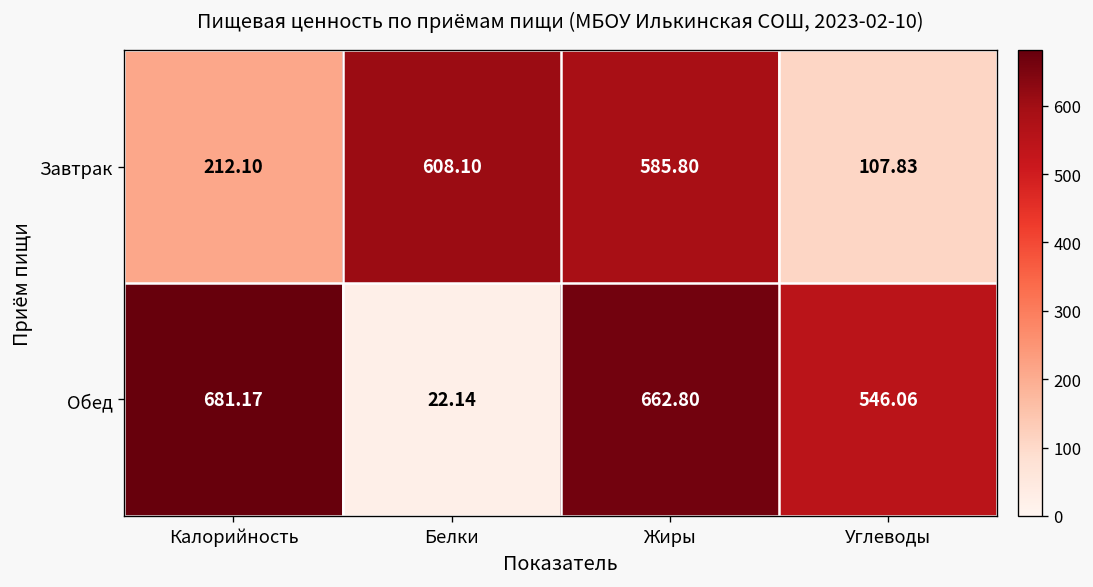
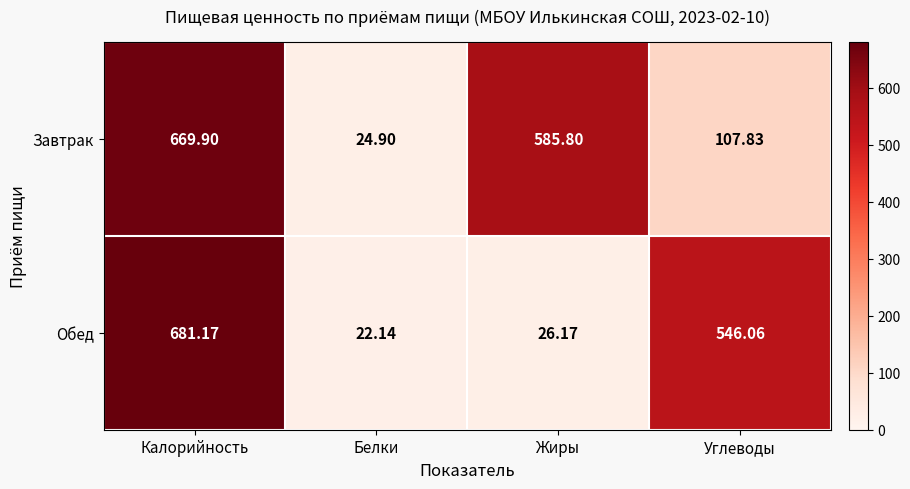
Завтрак, Калорийность: 212.10 -> 669.90
Завтрак, Белки: 608.10 -> 24.90
Обед, Жиры: 662.80 -> 26.17
